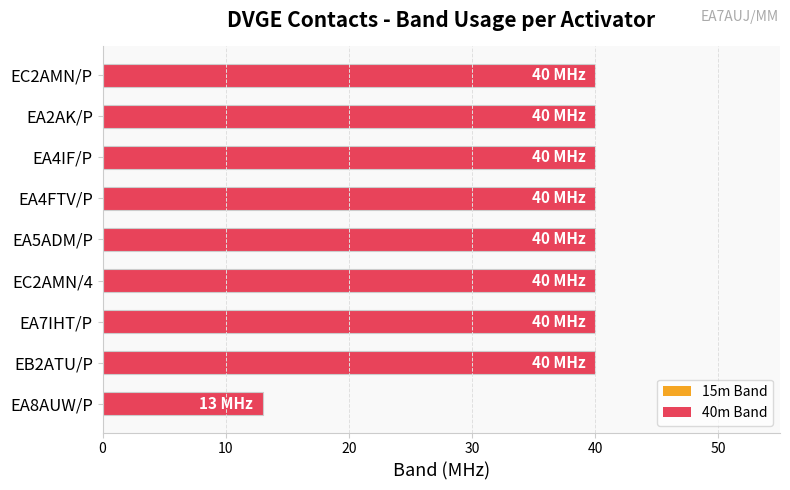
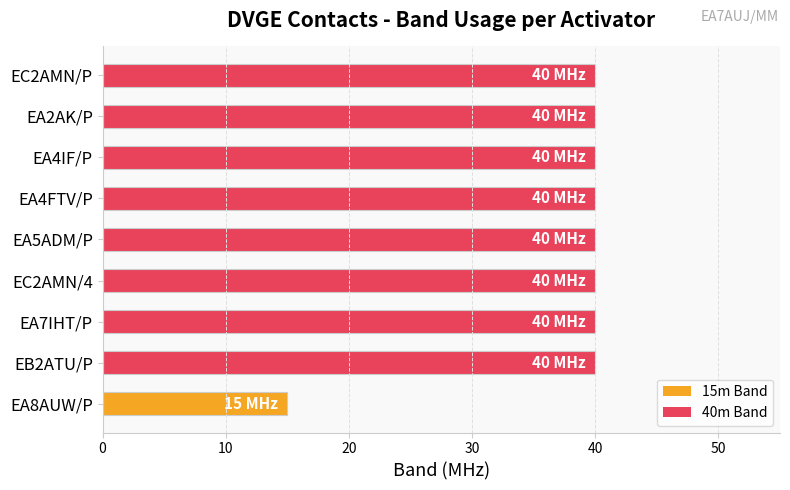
EA8AUW/P: 13 -> 15
